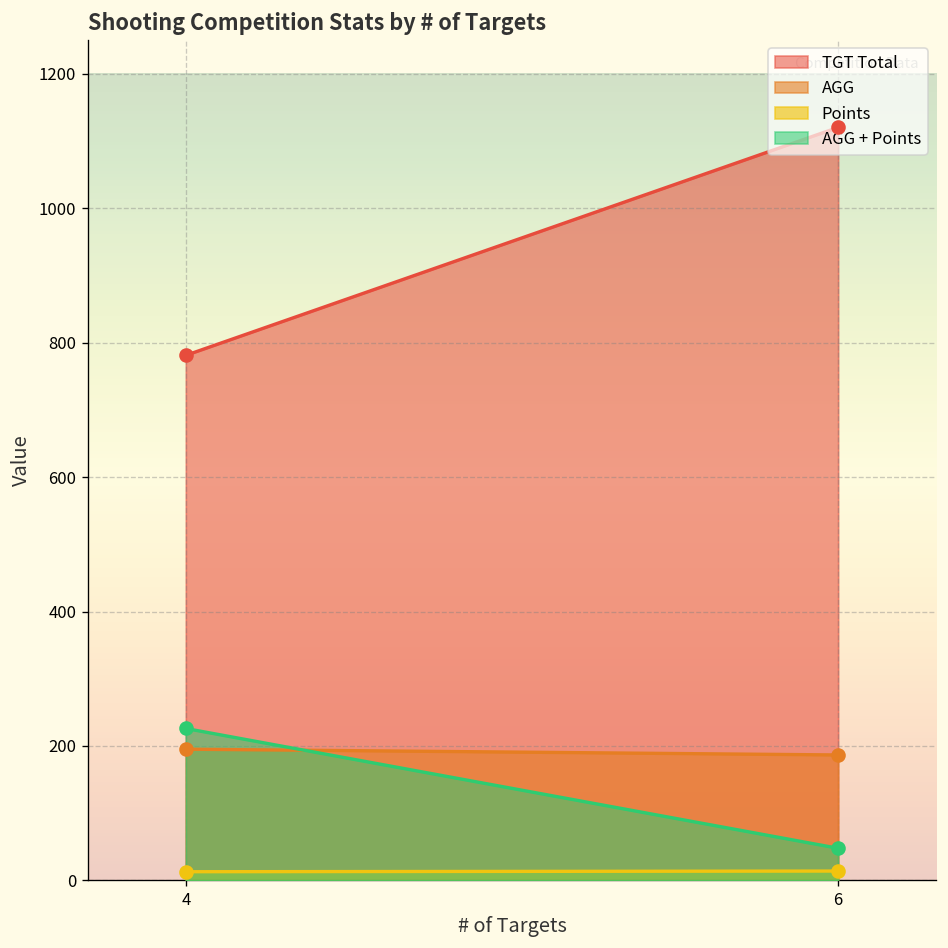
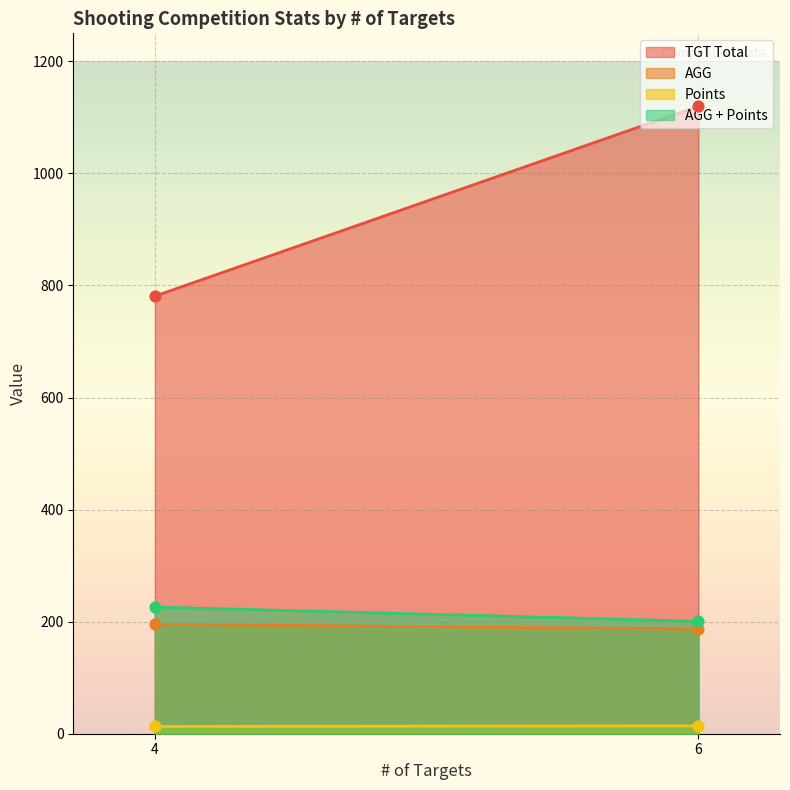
AGG + Points, 6: 50 -> 200
